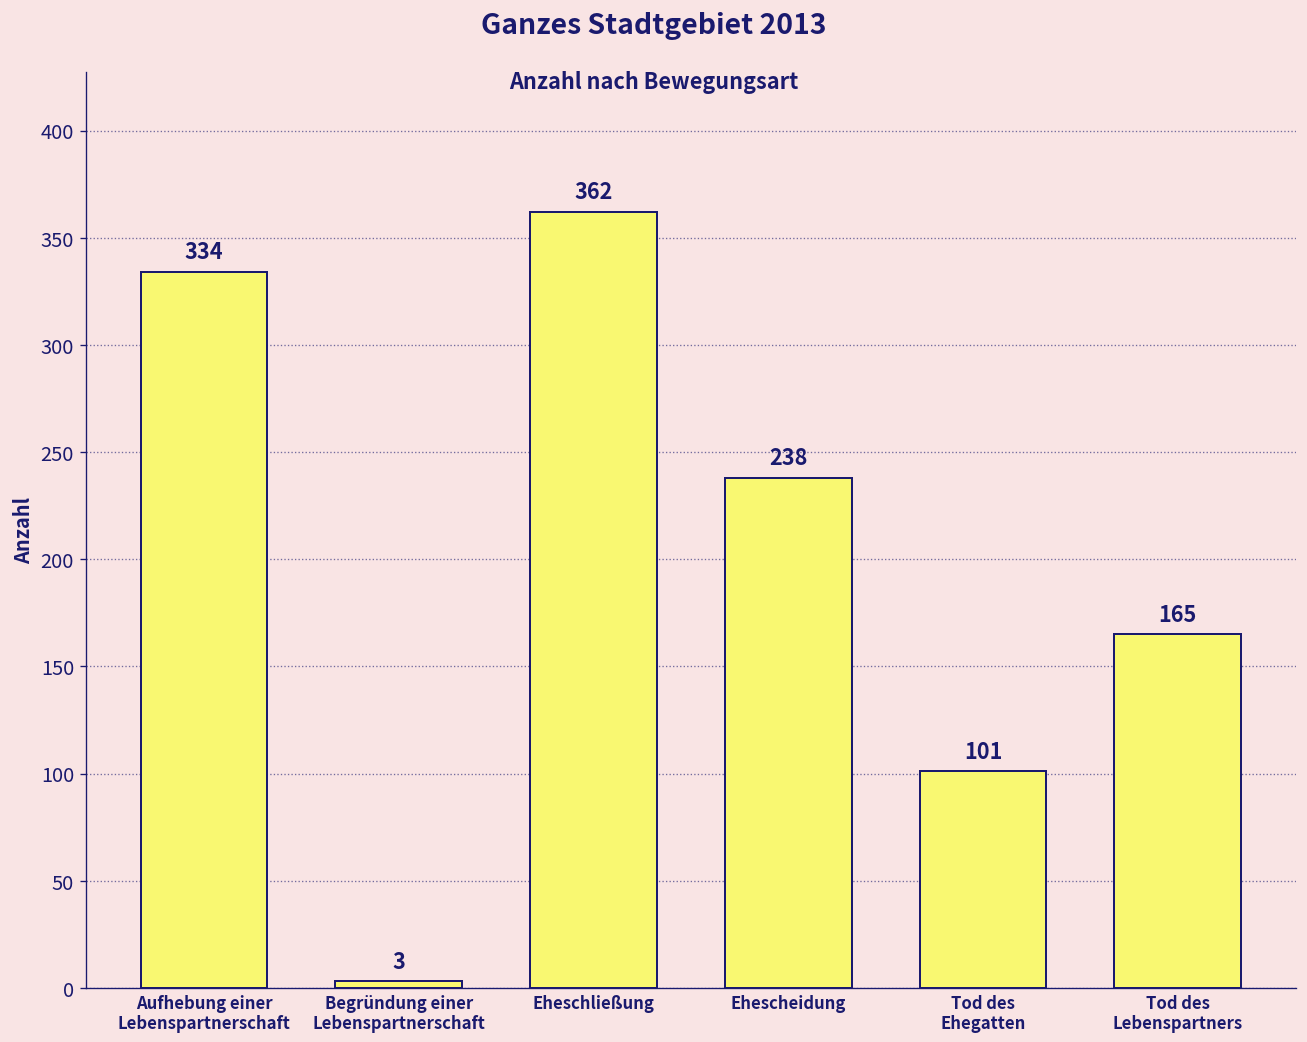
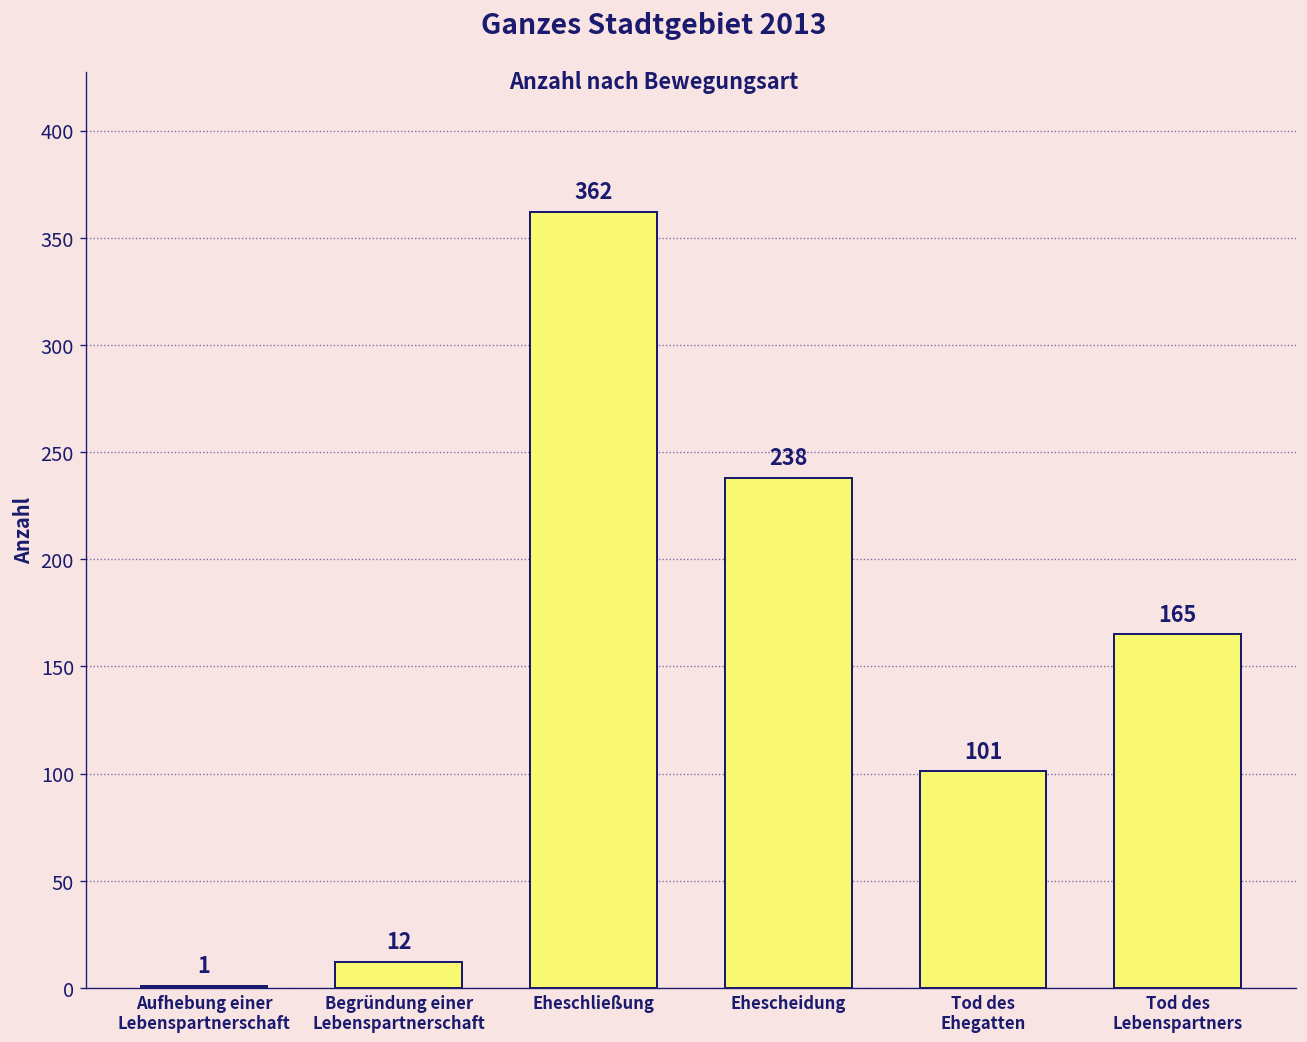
Aufhebung einer Lebenspartnerschaft: 334 -> 1
Begründung einer Lebenspartnerschaft: 3 -> 12
